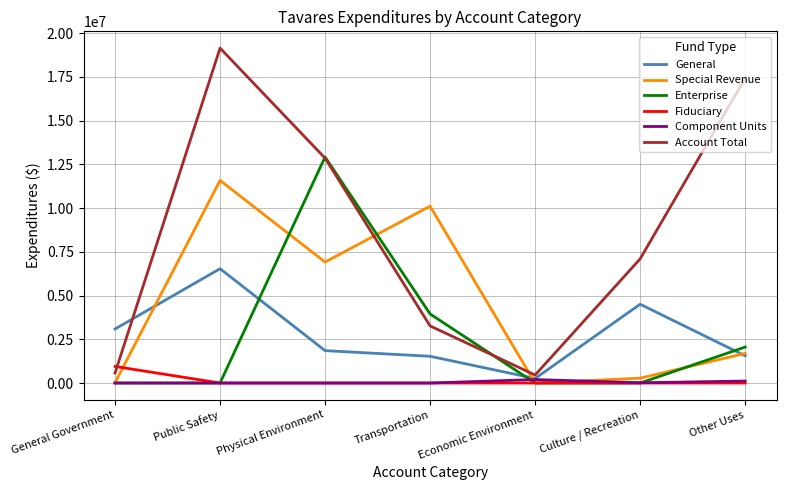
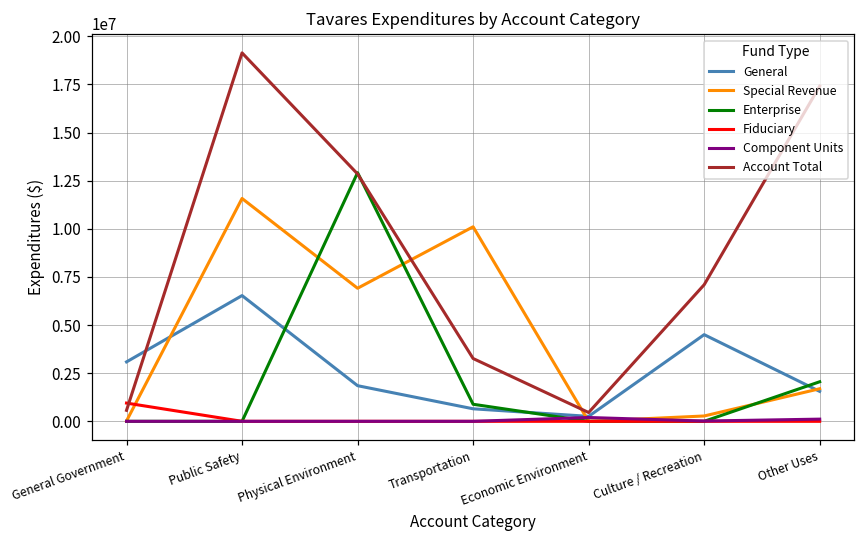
General, Transportation: 1500000 -> 700000
Enterprise, Transportation: 3900000 -> 900000
